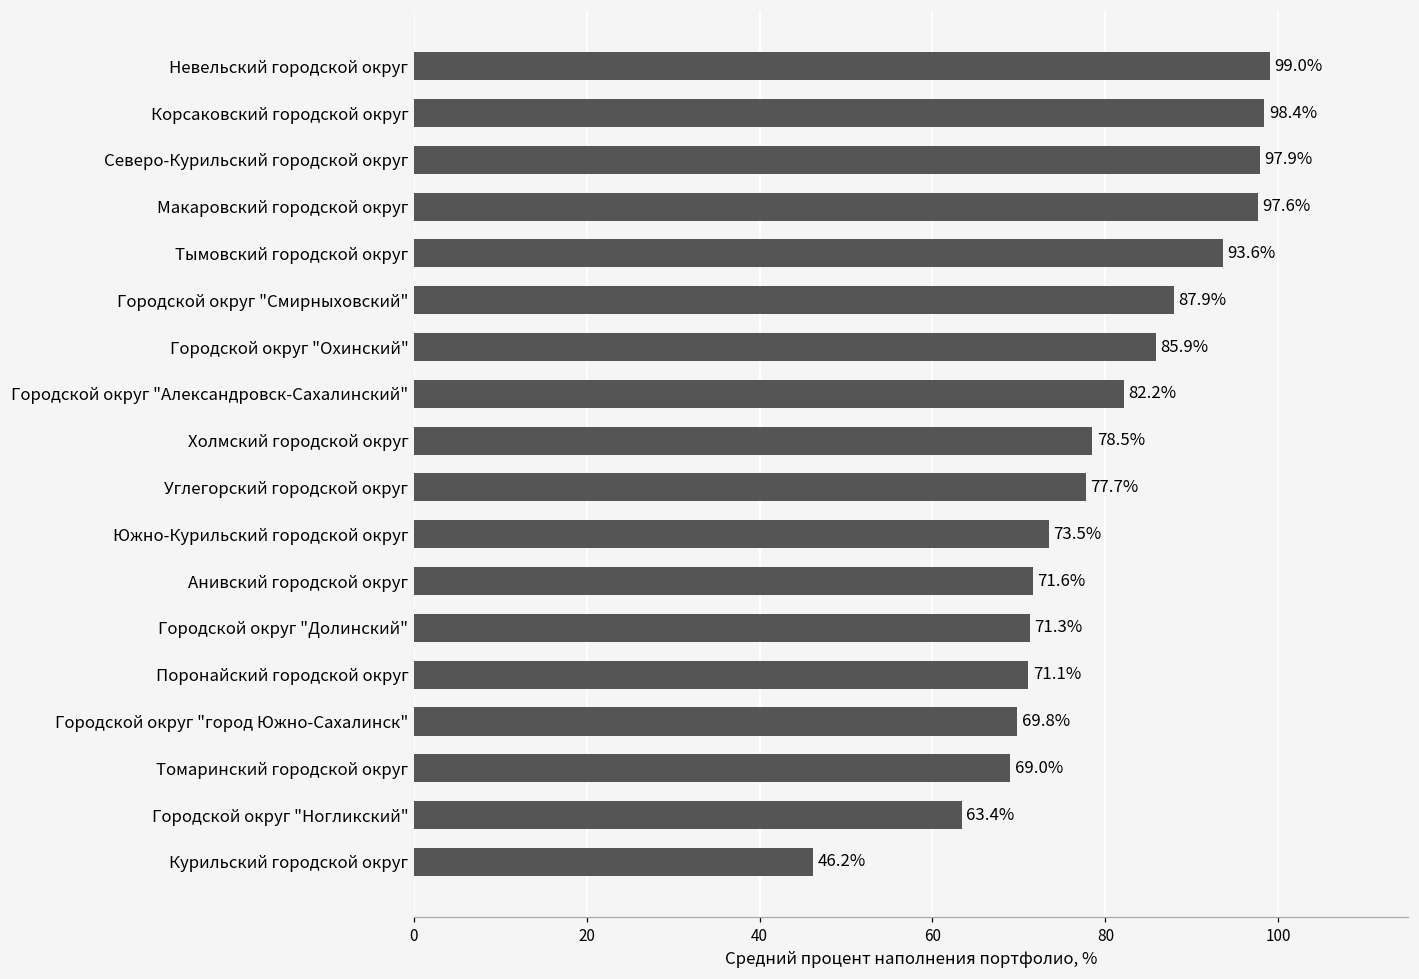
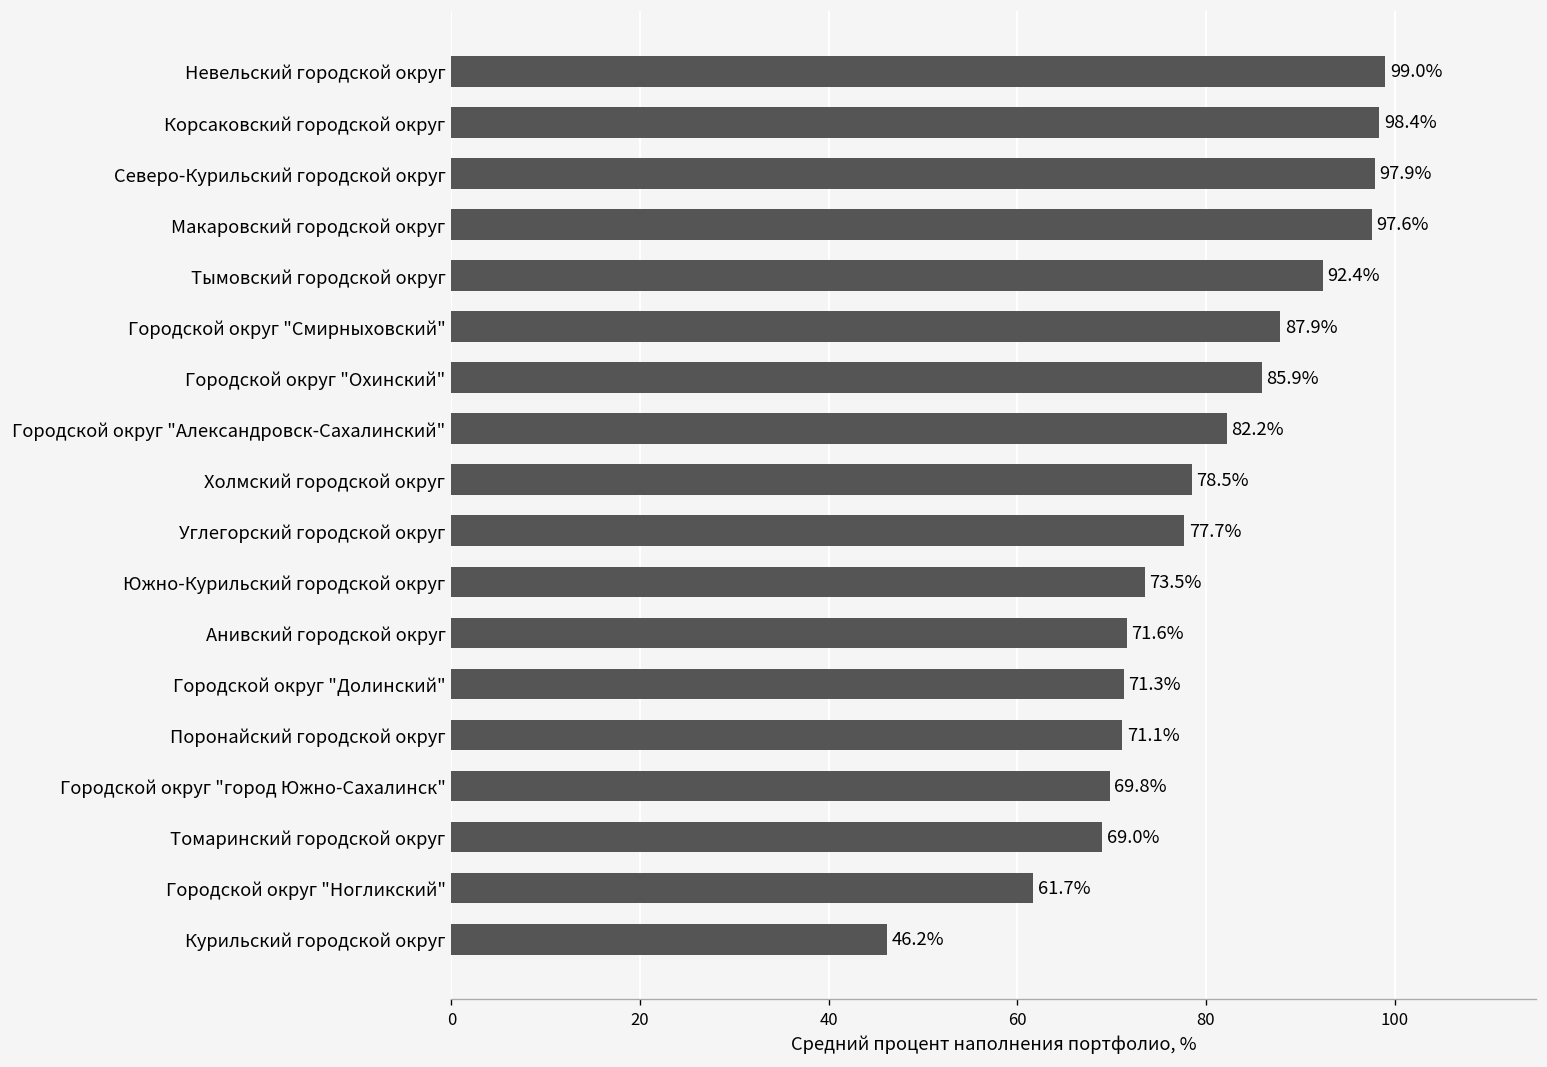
Тымовский городской округ: 93.6% -> 92.4%
Городской округ "Ногликский": 63.4% -> 61.7%
